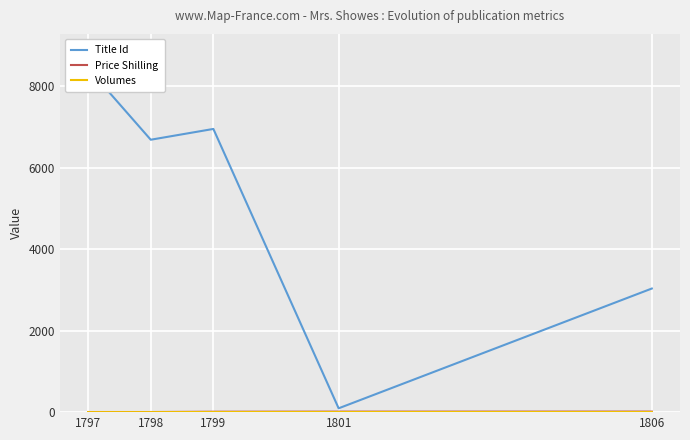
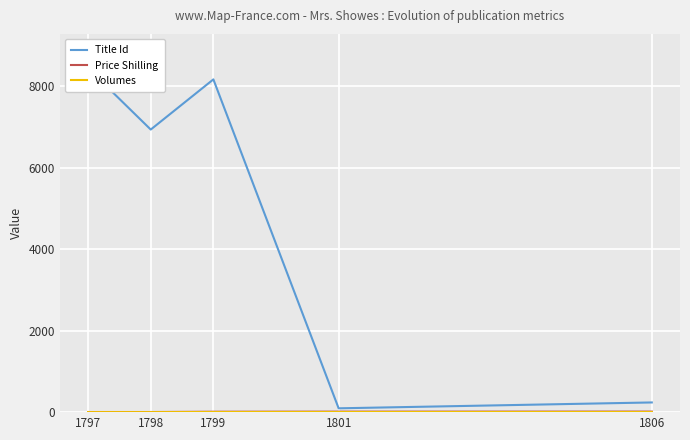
Title Id, 1798: 6700 -> 6900
Title Id, 1799: 7000 -> 8200
Title Id, 1806: 3000 -> 200
